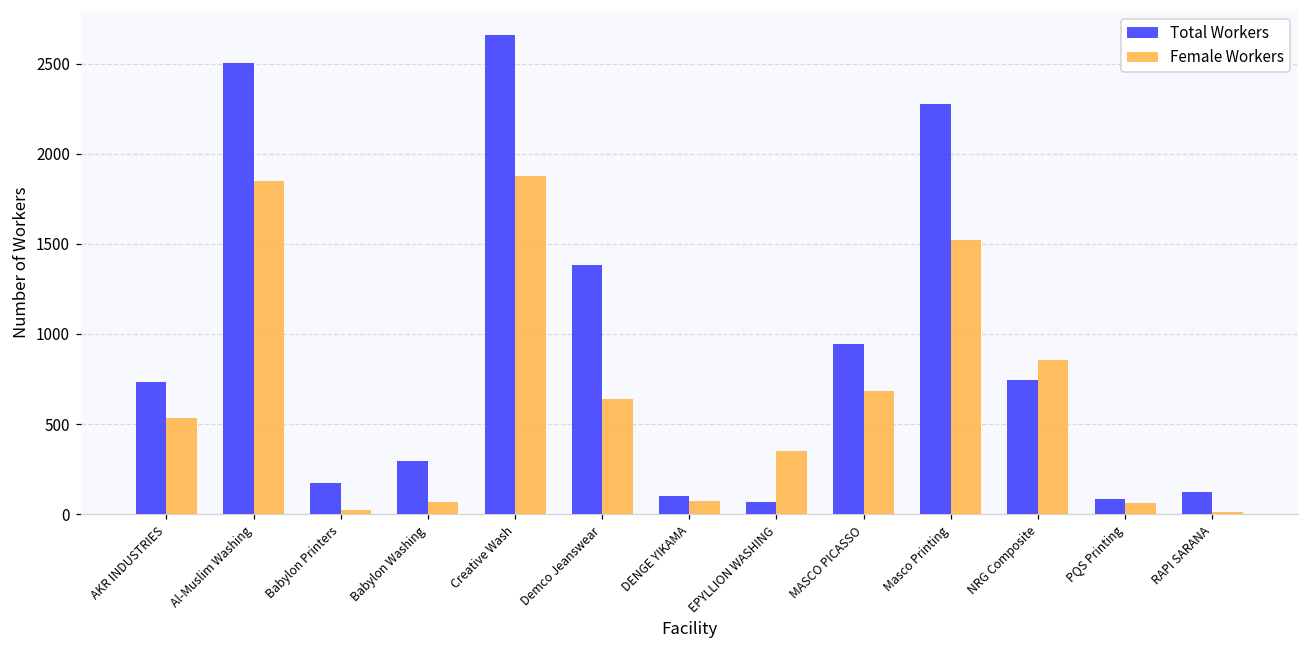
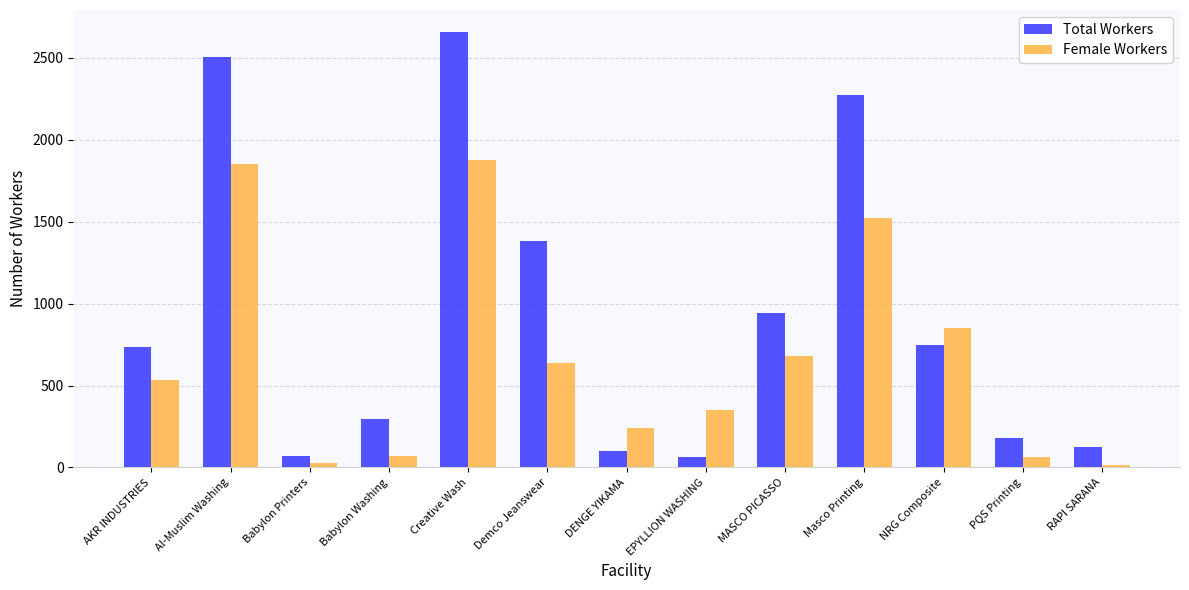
Total Workers, Babylon Printers: 170 -> 70
Female Workers, DENGE YIKAMA: 70 -> 240
Total Workers, PQS Printing: 90 -> 180
